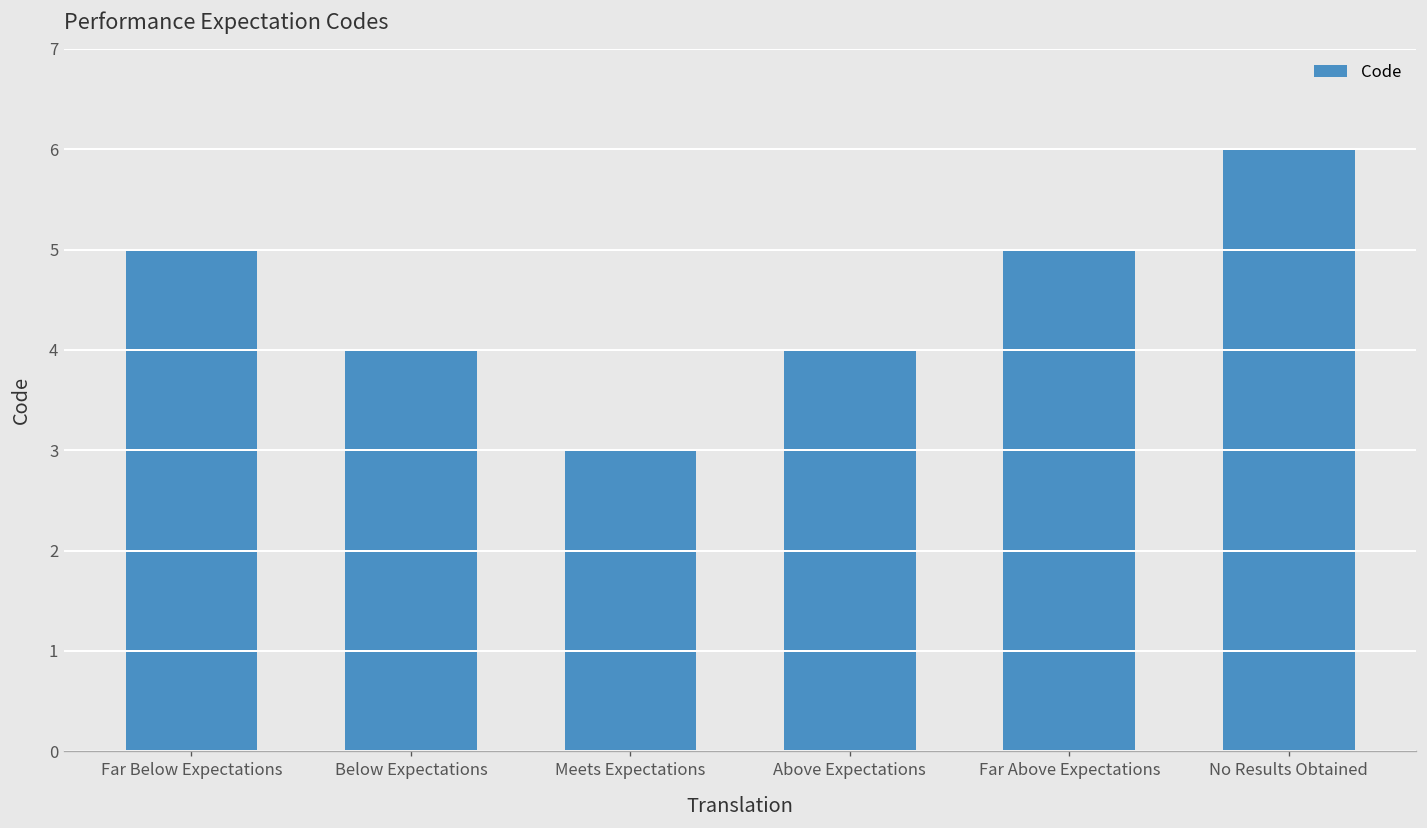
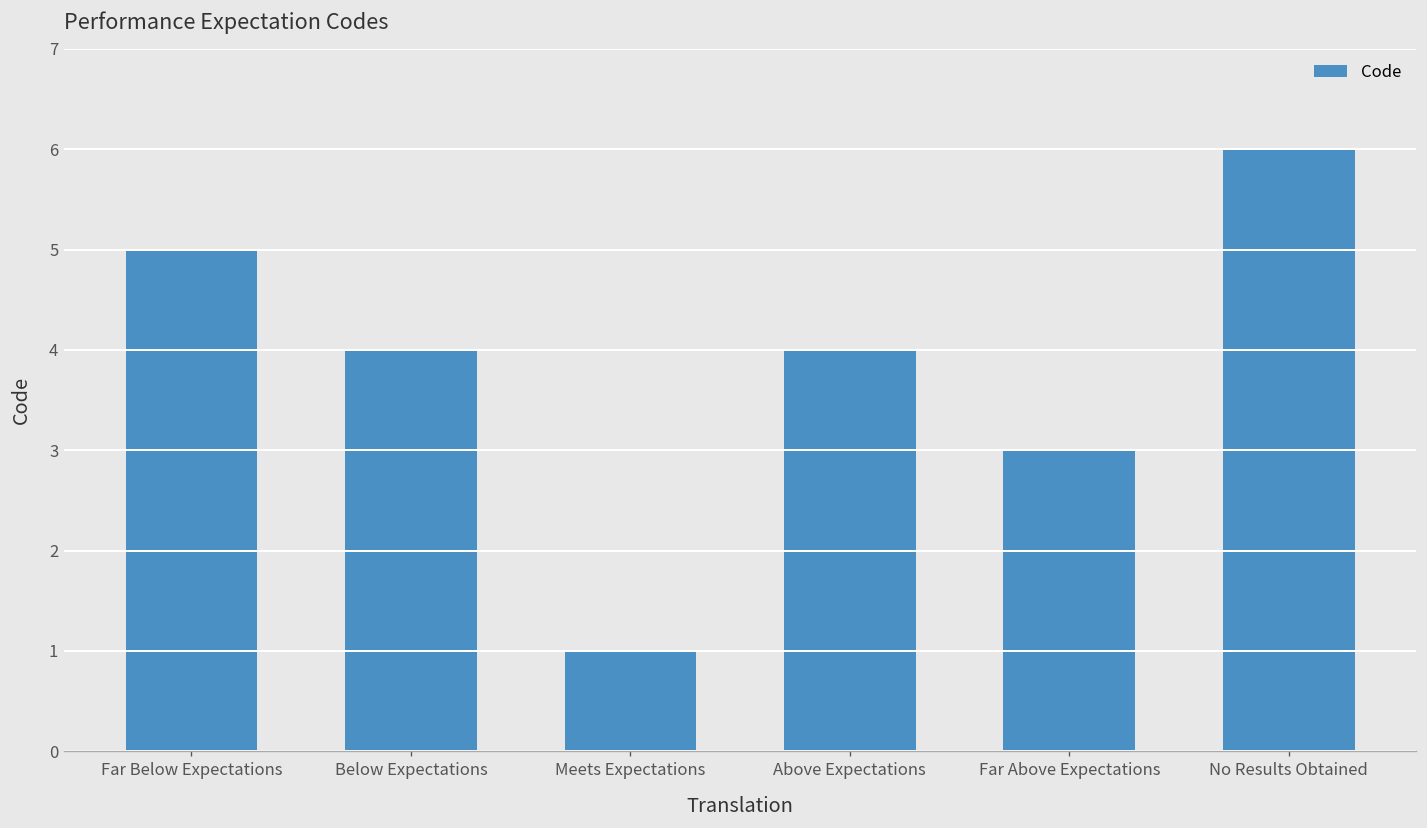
Meets Expectations: 3 -> 1
Far Above Expectations: 5 -> 3
